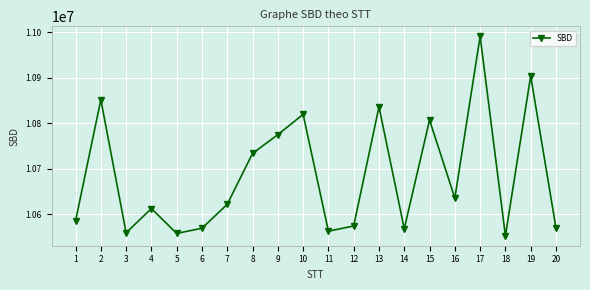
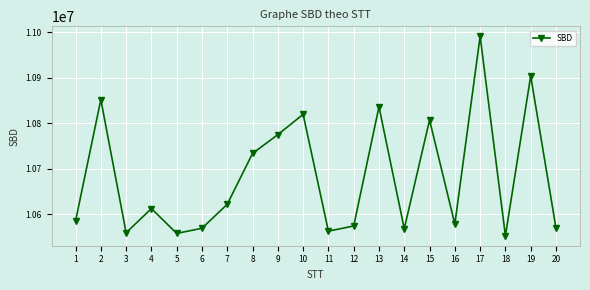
16: 10640000 -> 10580000
